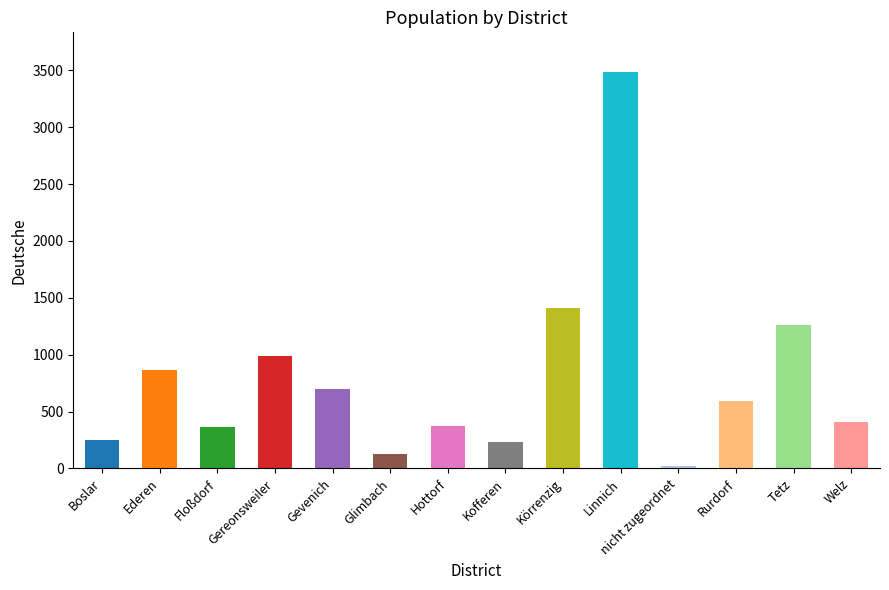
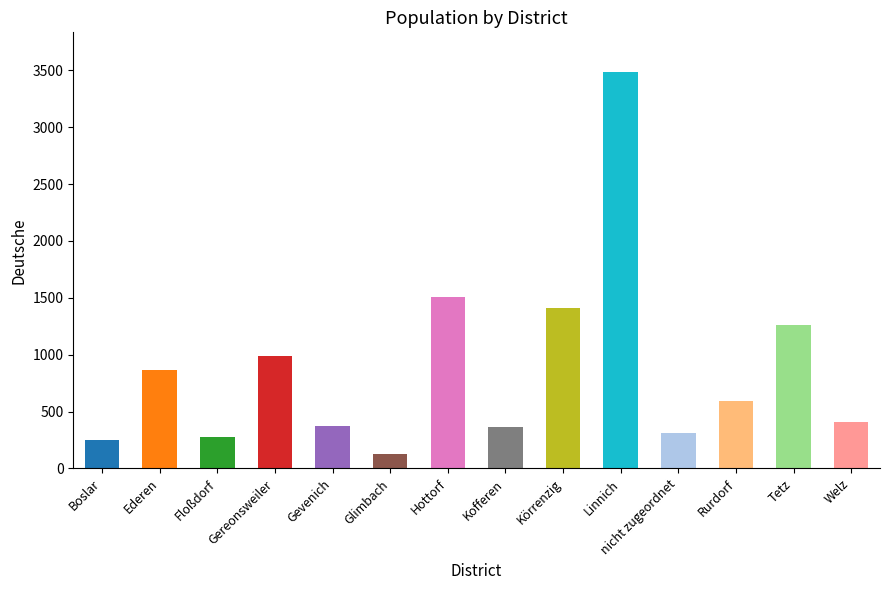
Floßdorf: 370 -> 280
Gevenich: 700 -> 380
Hottorf: 380 -> 1510
Kofferen: 230 -> 360
nicht zugeordnet: 20 -> 310
